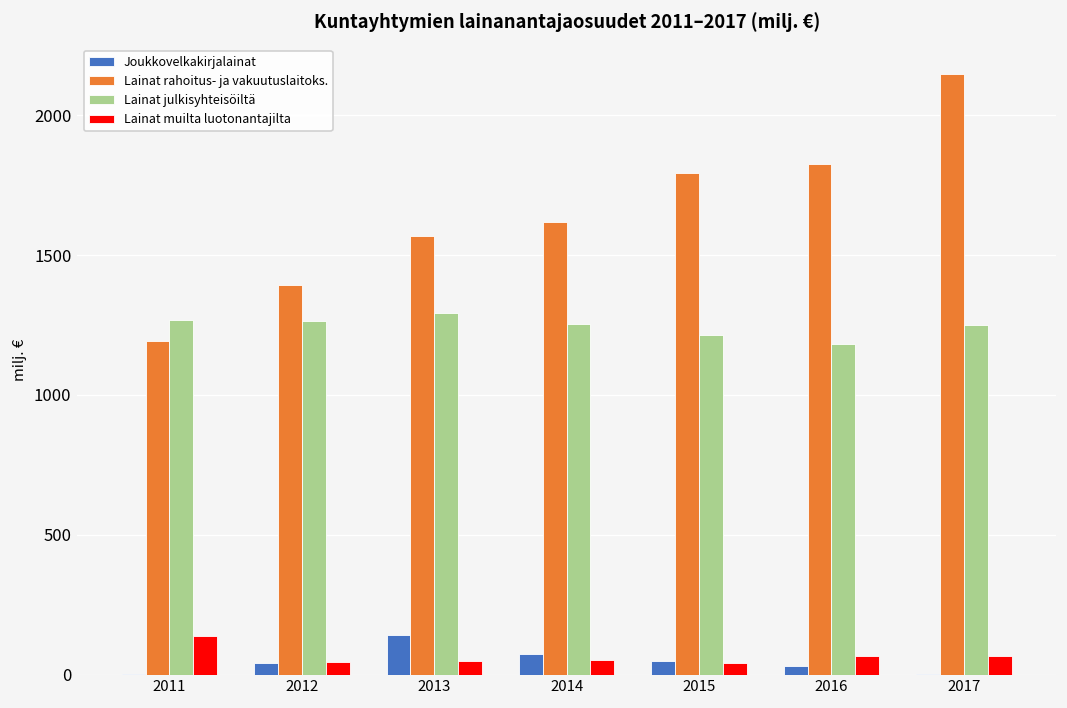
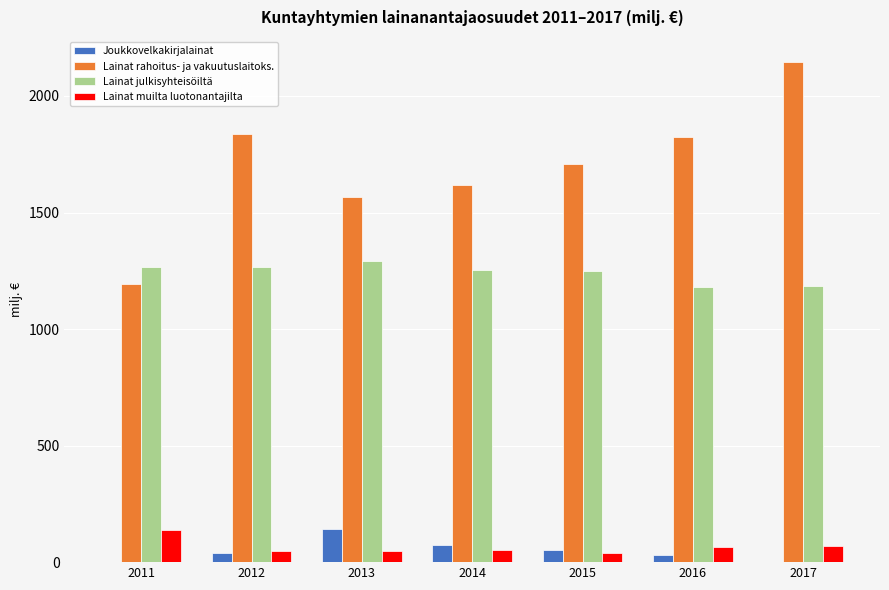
Lainat rahoitus- ja vakuutuslaitoks., 2012: 1390 -> 1840
Lainat rahoitus- ja vakuutuslaitoks., 2015: 1790 -> 1710
Lainat julkisyhteisöiltä, 2015: 1210 -> 1250
Lainat julkisyhteisöiltä, 2017: 1250 -> 1190
